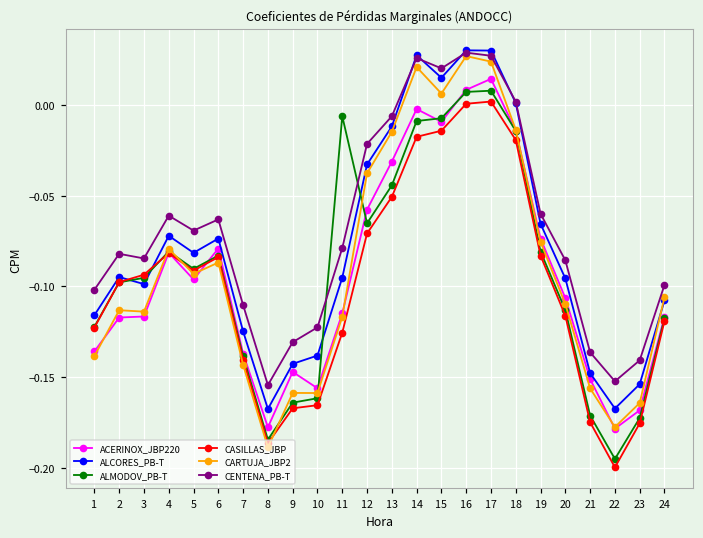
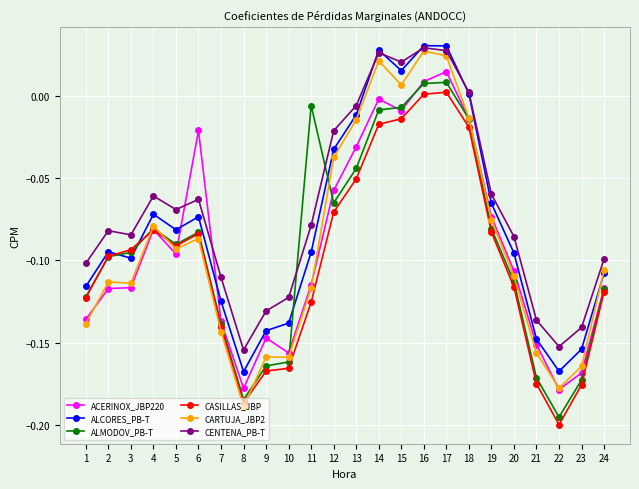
ACERINOX_JBP220, 6: -0.079 -> -0.021
